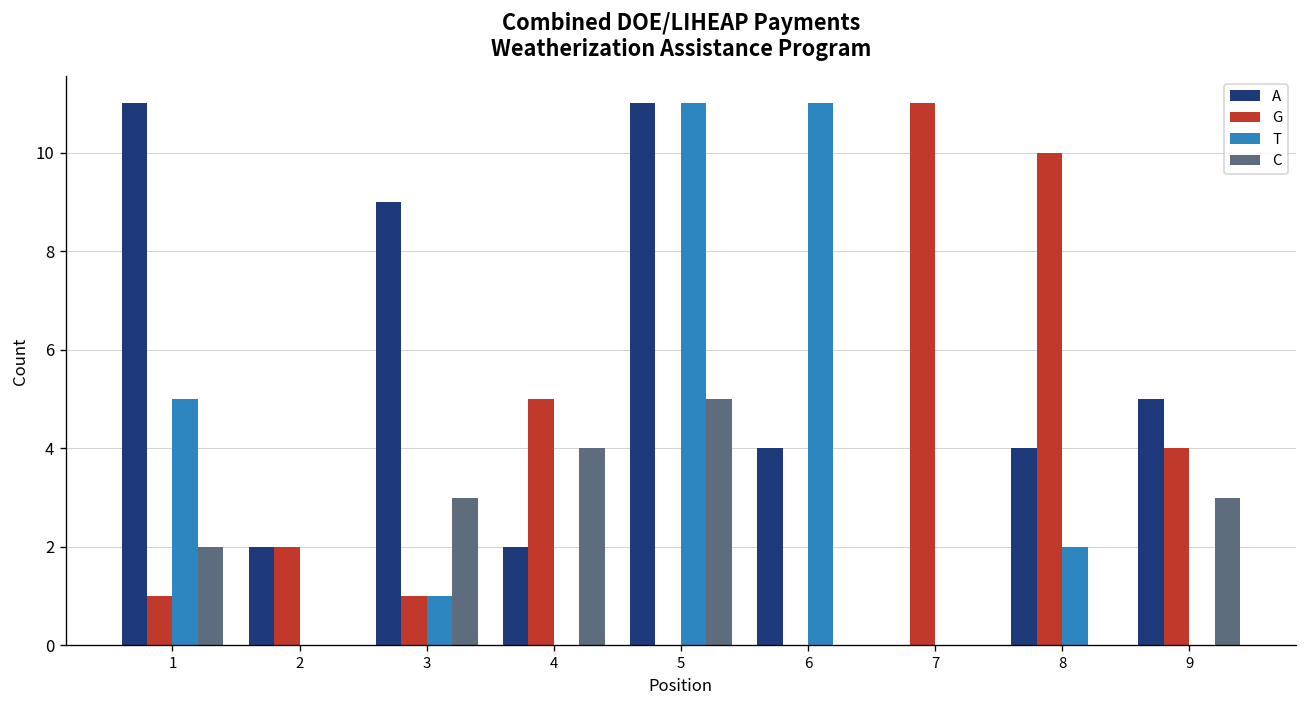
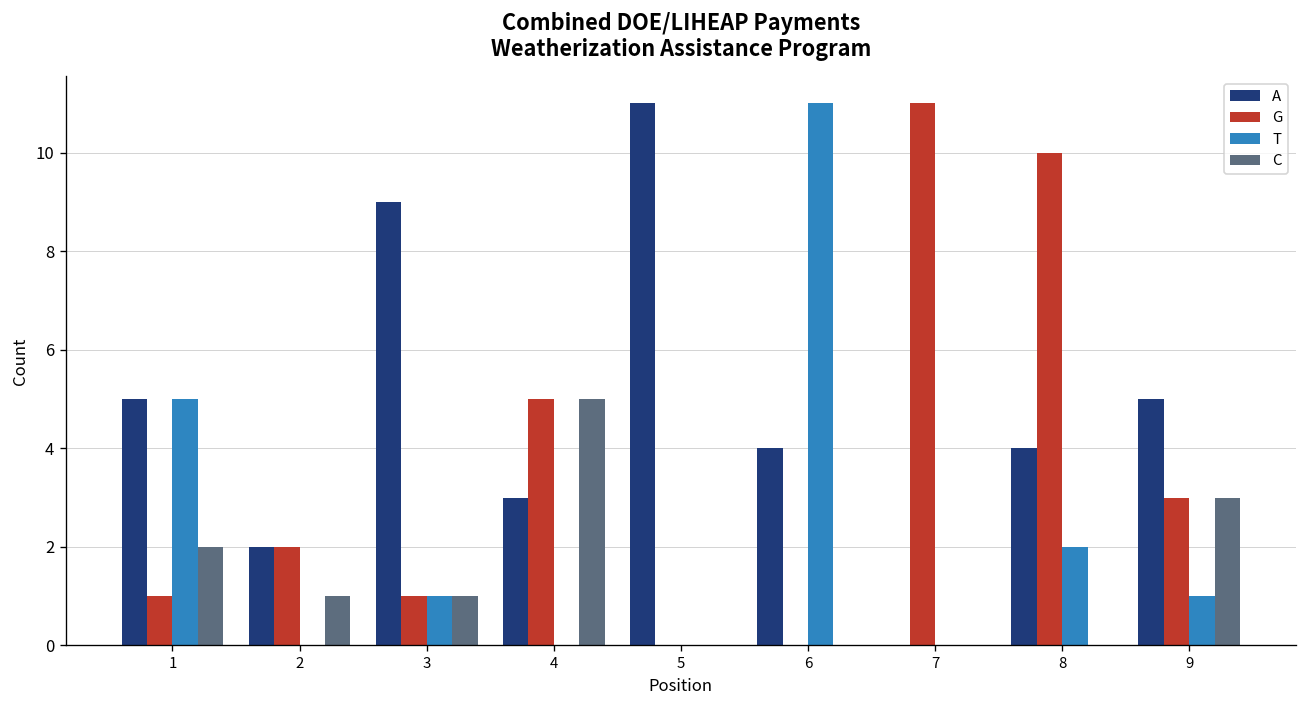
A, 1: 11 -> 5
C, 2: 0 -> 1
C, 3: 3 -> 1
A, 4: 2 -> 3
C, 4: 4 -> 5
T, 5: 11 -> 0
C, 5: 5 -> 0
G, 9: 4 -> 3
T, 9: 0 -> 1
